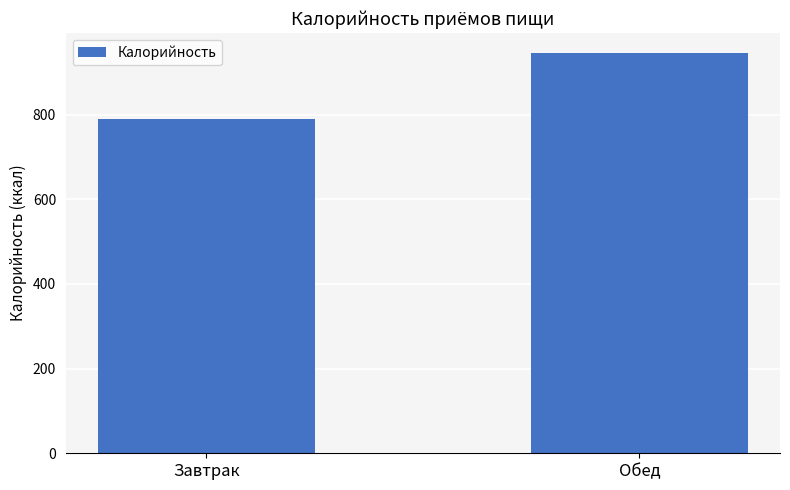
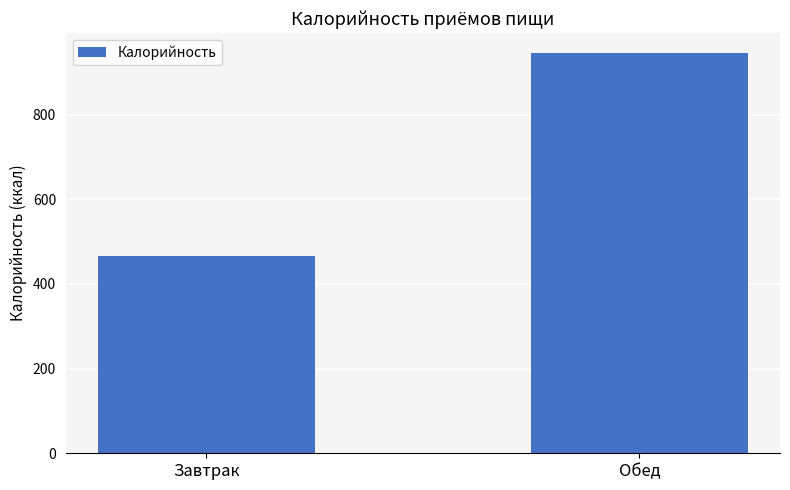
Завтрак: 790 -> 470
